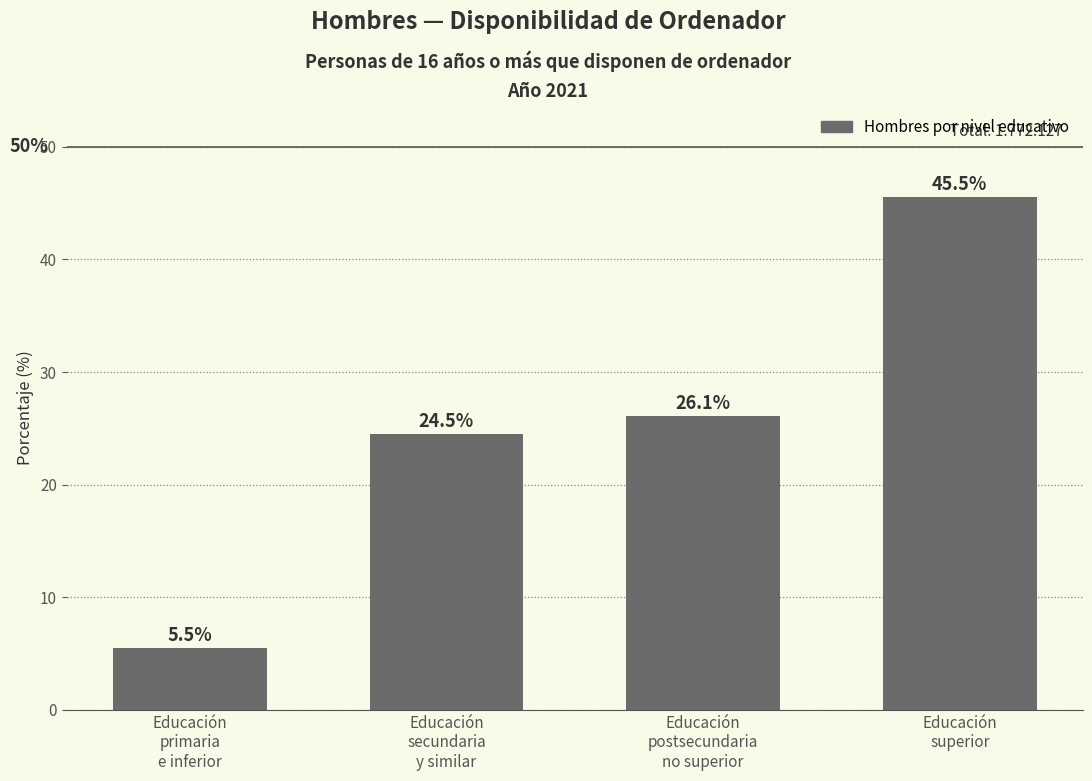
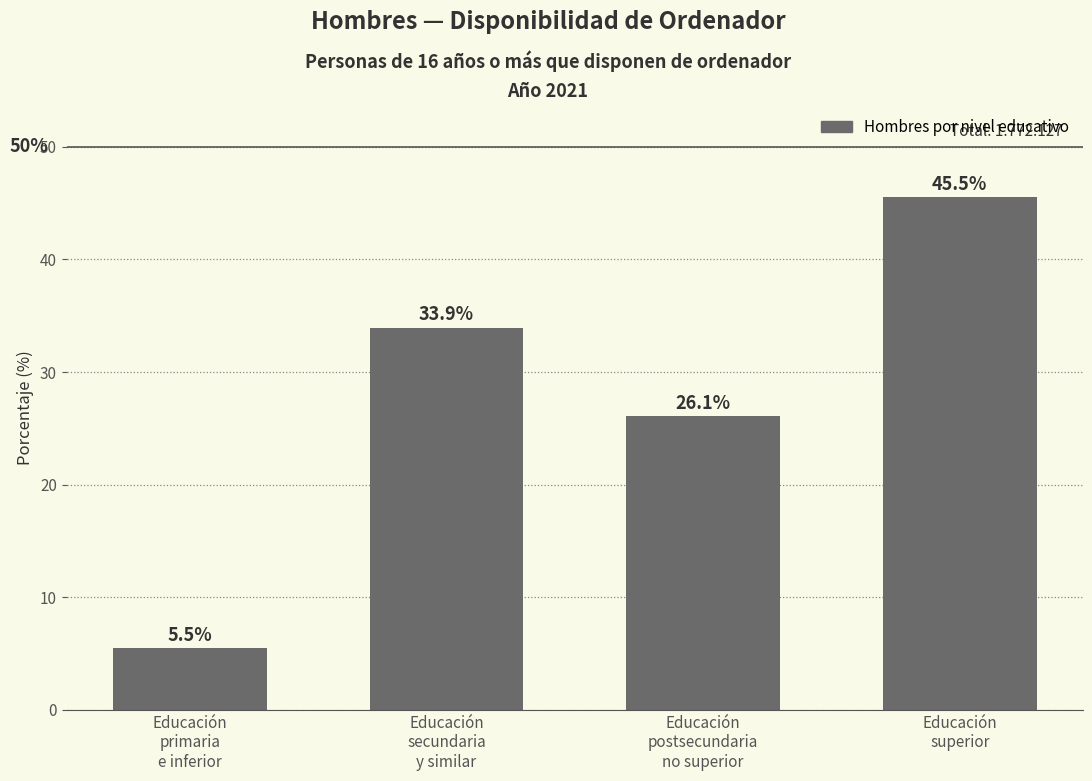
Educación secundaria y similar: 24.5% -> 33.9%
